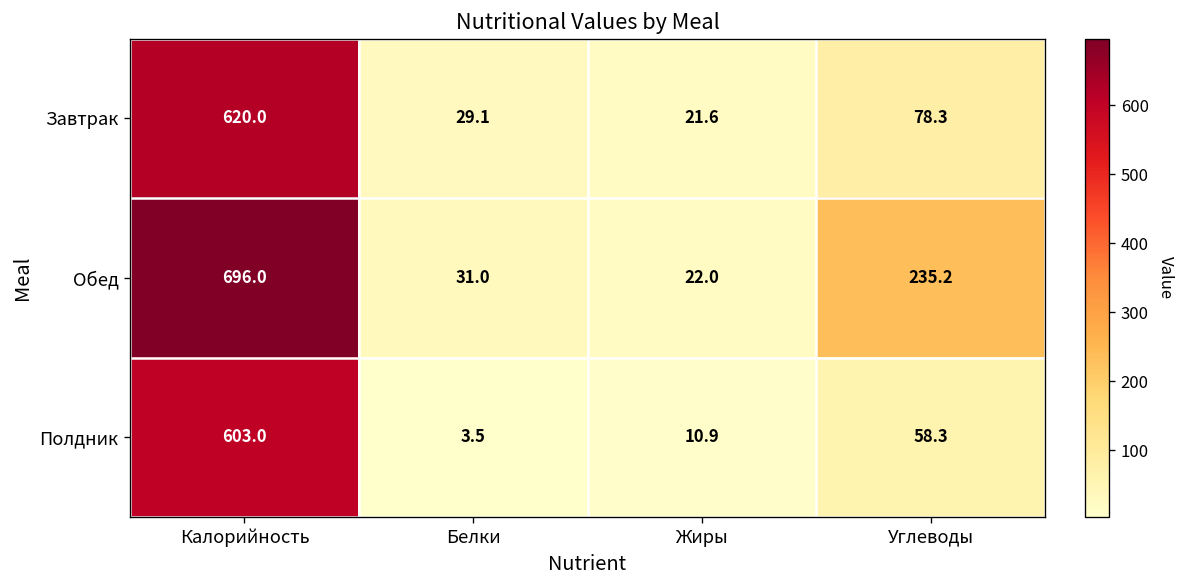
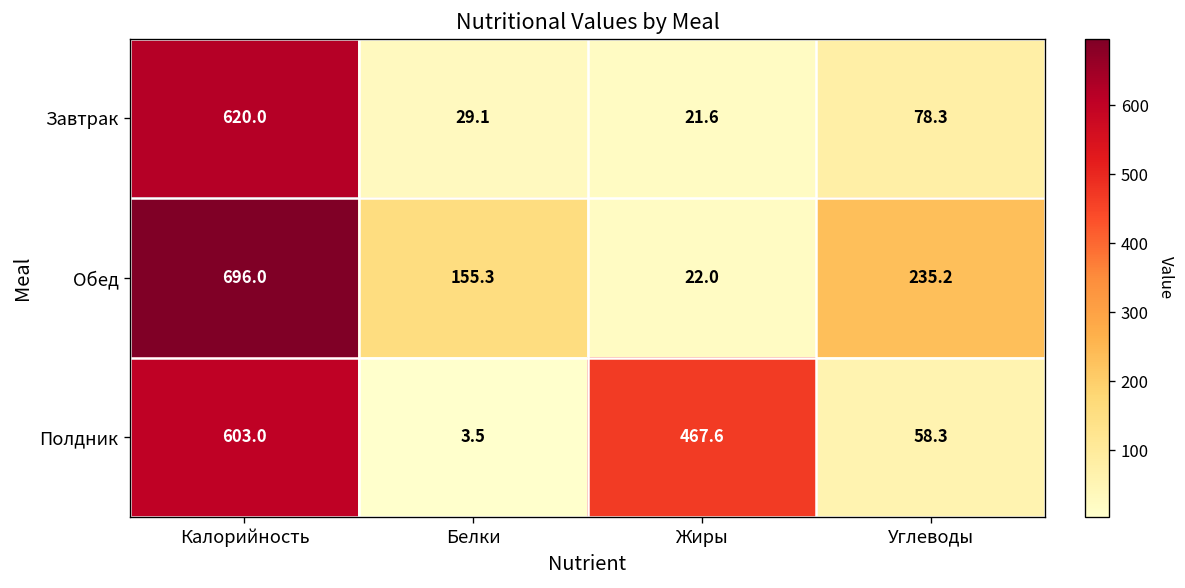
Обед, Белки: 31.0 -> 155.3
Полдник, Жиры: 10.9 -> 467.6
